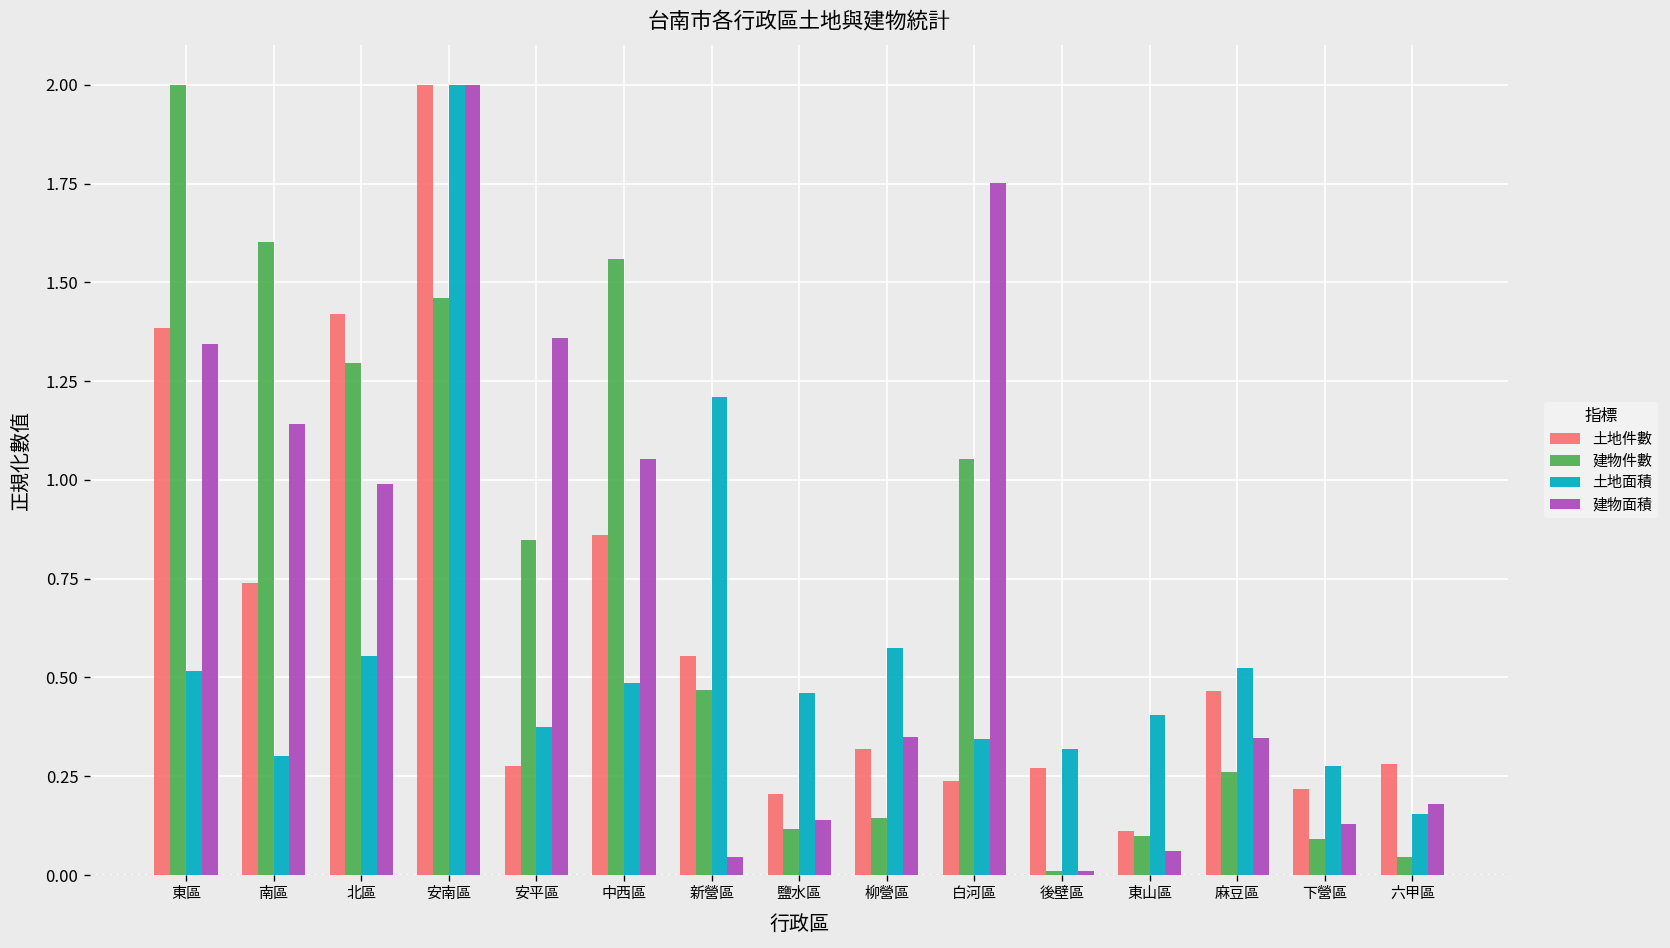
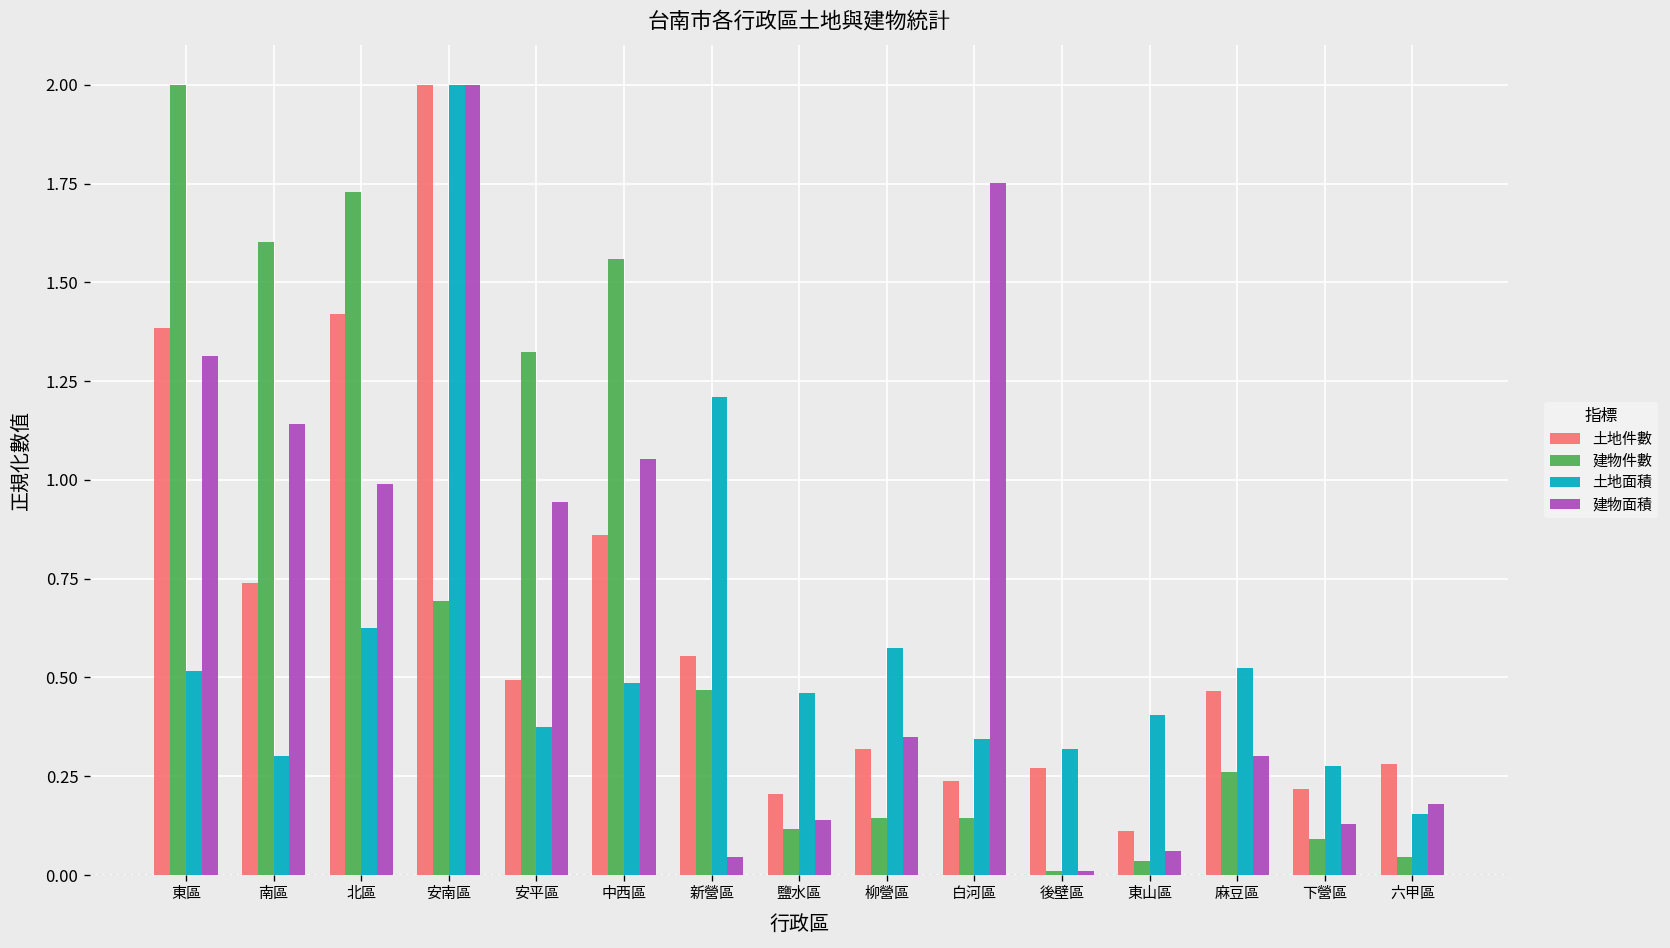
建物面積, 東區: 1.34 -> 1.31
建物件數, 北區: 1.30 -> 1.73
土地面積, 北區: 0.55 -> 0.62
建物件數, 安南區: 1.46 -> 0.69
土地件數, 安平區: 0.28 -> 0.49
建物件數, 安平區: 0.85 -> 1.32
建物面積, 安平區: 1.36 -> 0.94
建物件數, 白河區: 1.05 -> 0.14
建物件數, 東山區: 0.10 -> 0.04
建物面積, 麻豆區: 0.35 -> 0.30
